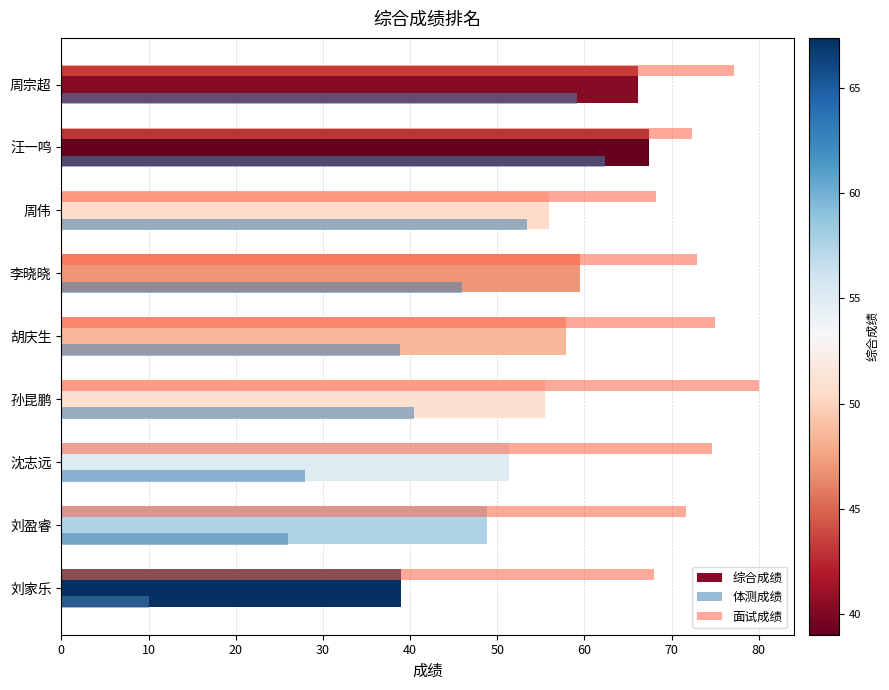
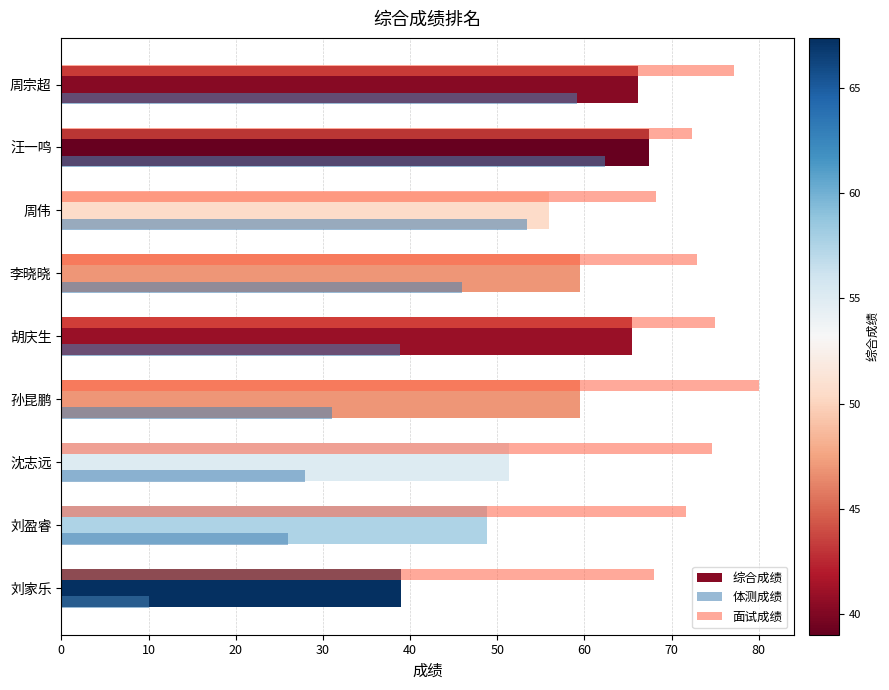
综合成绩, 胡庆生: 58 -> 66
综合成绩, 孙昆鹏: 56 -> 60
体测成绩, 孙昆鹏: 40 -> 31
